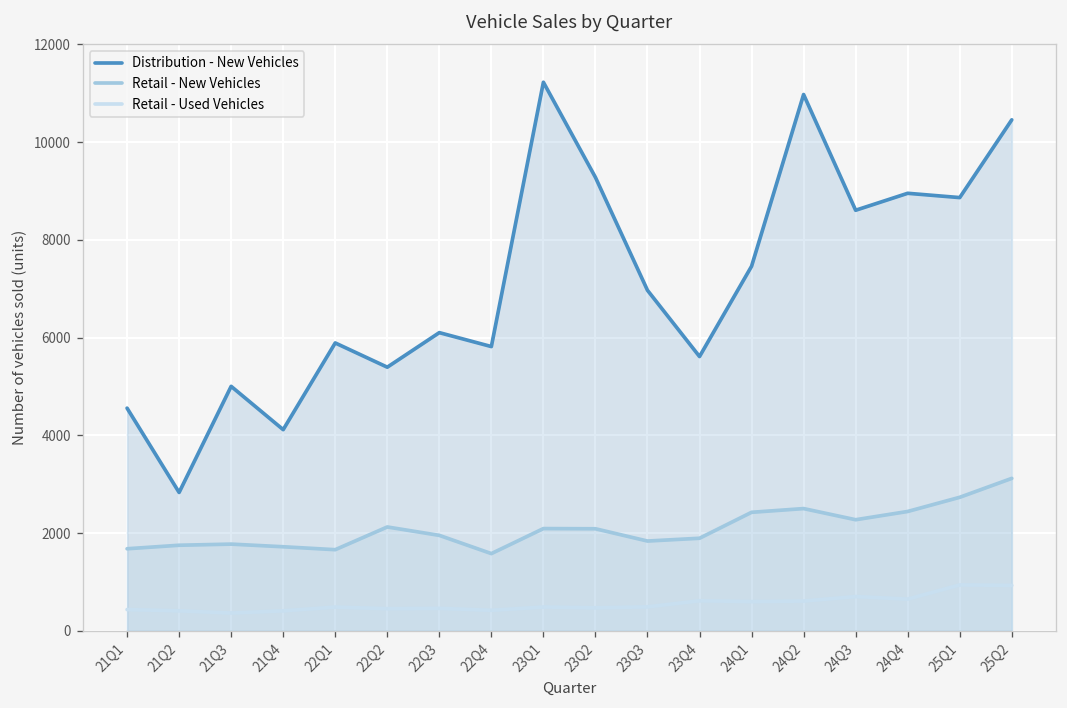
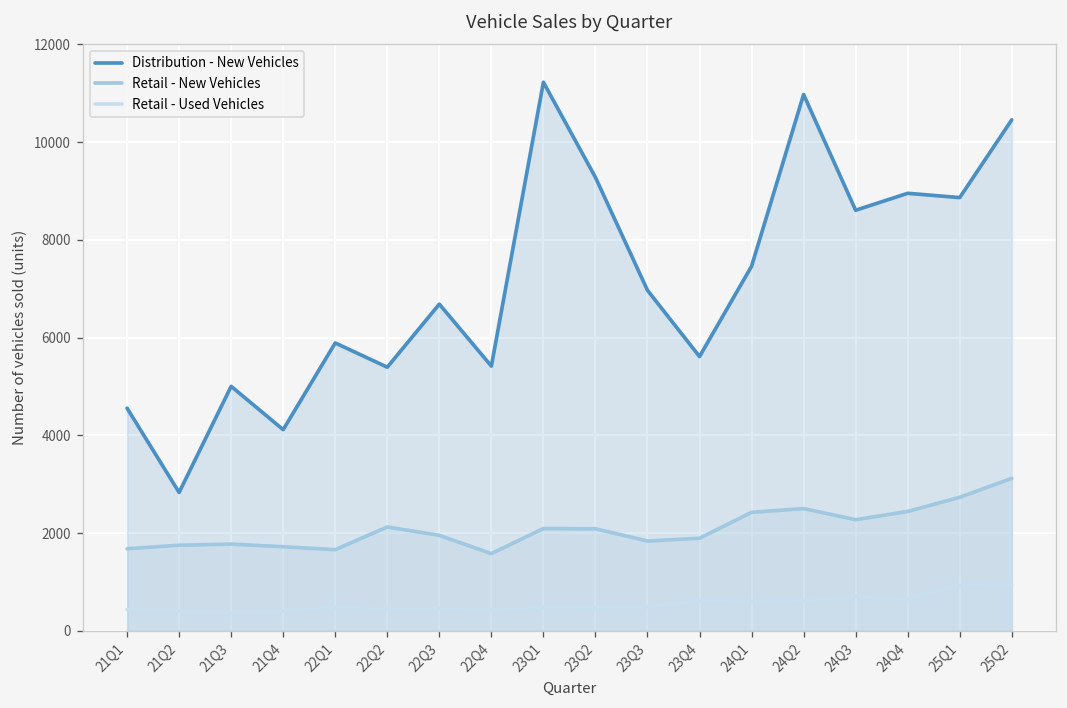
Distribution - New Vehicles, 22Q3: 6100 -> 6700
Distribution - New Vehicles, 22Q4: 5800 -> 5400
